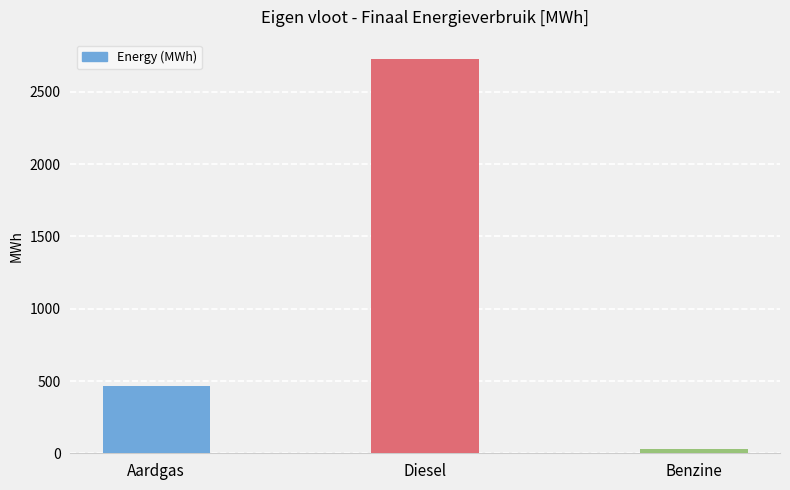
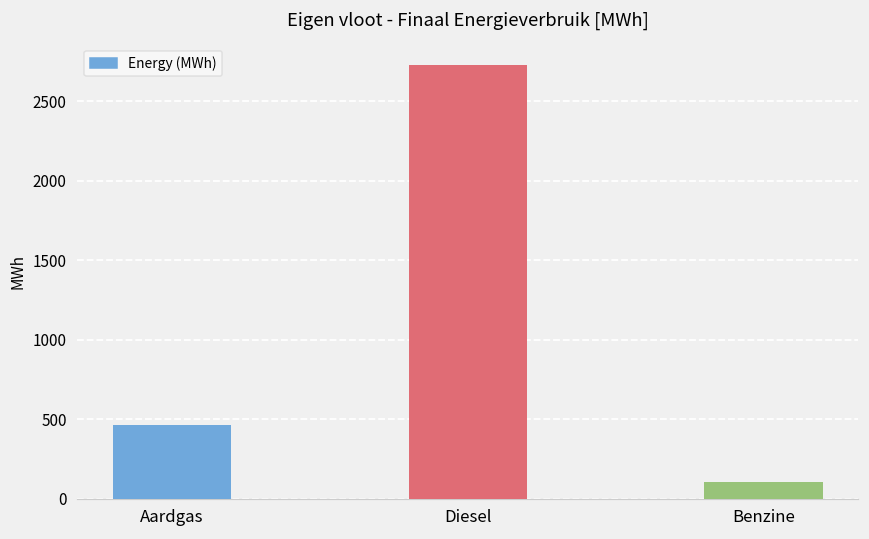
Benzine: 30 -> 100
